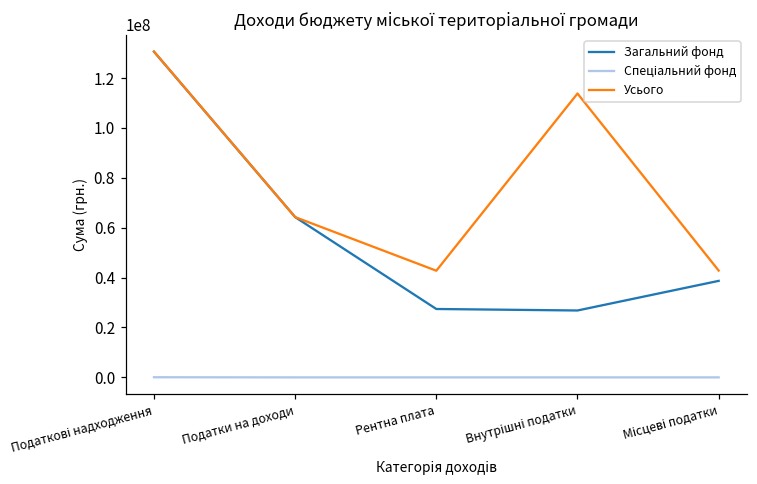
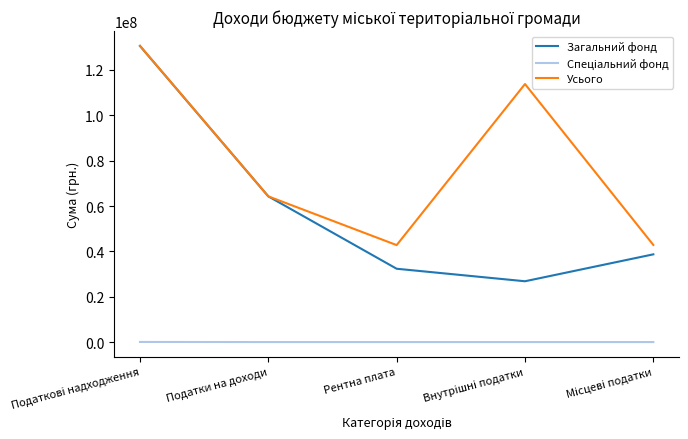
Загальний фонд, Рентна плата: 27000000 -> 32000000
